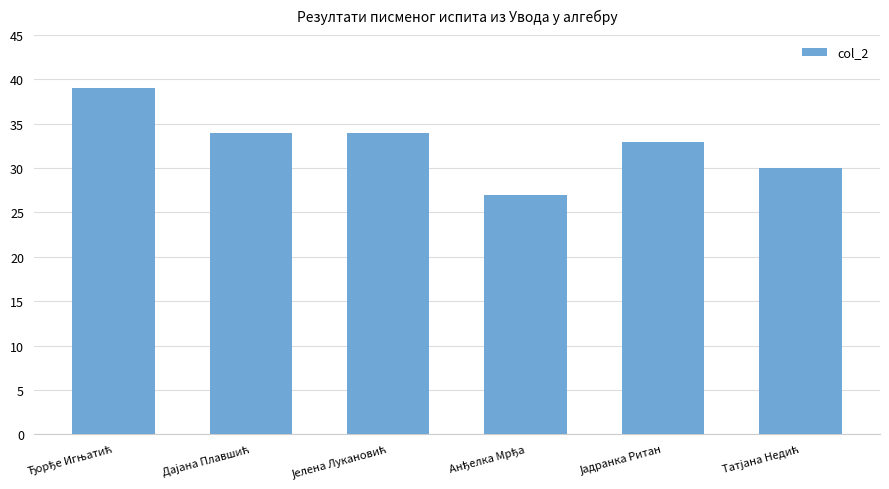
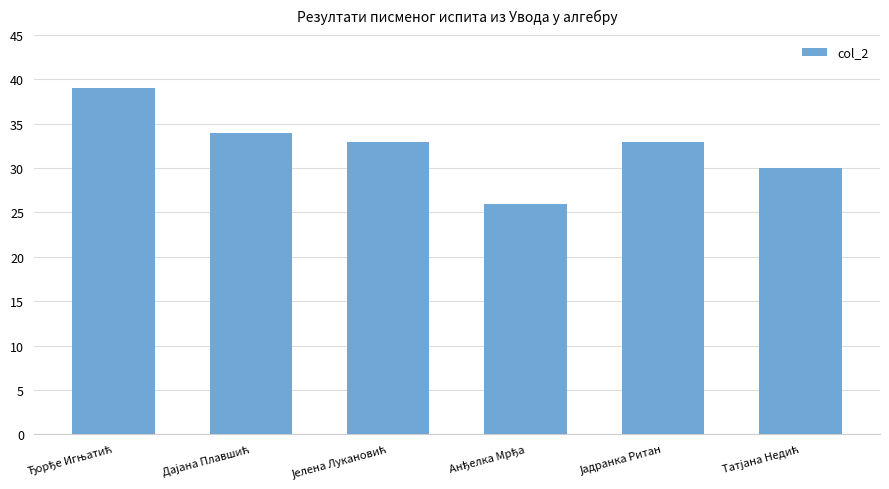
Јелена Лукановић: 34 -> 33
Анђелка Мрђа: 27 -> 26
